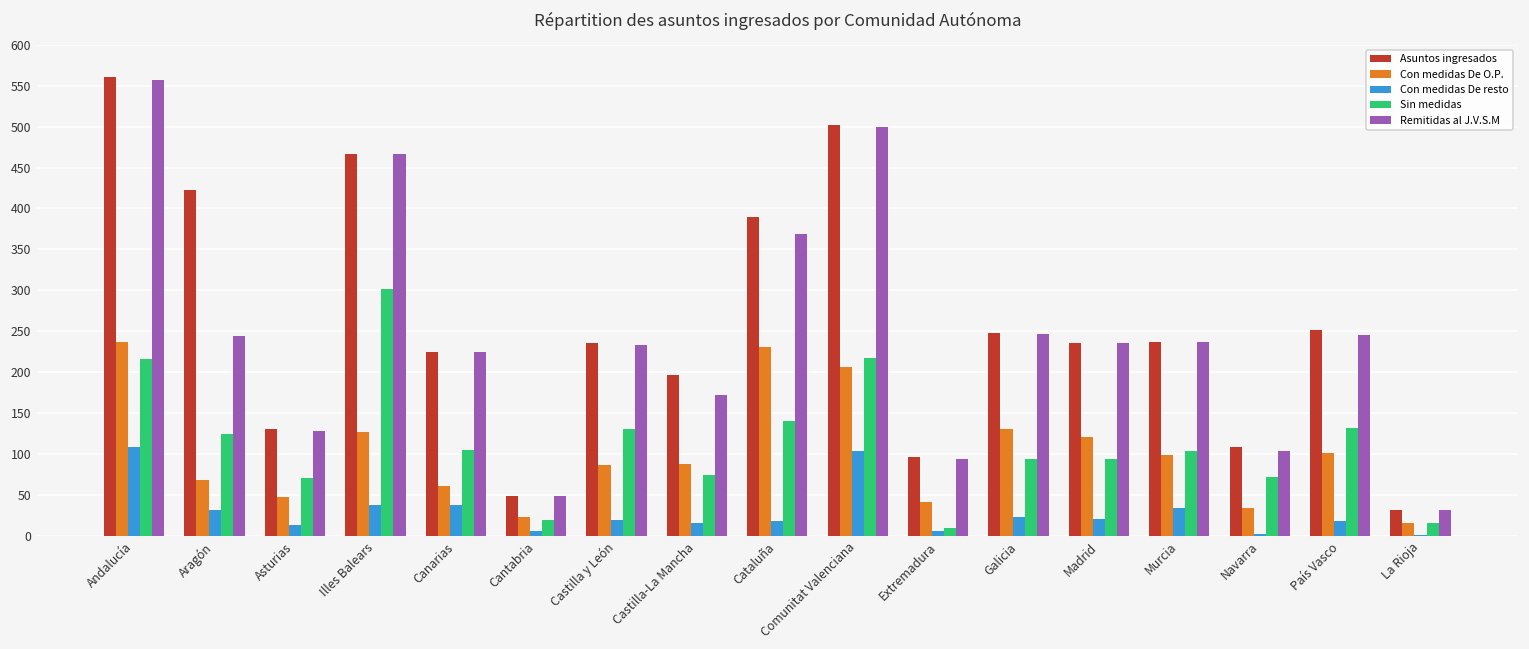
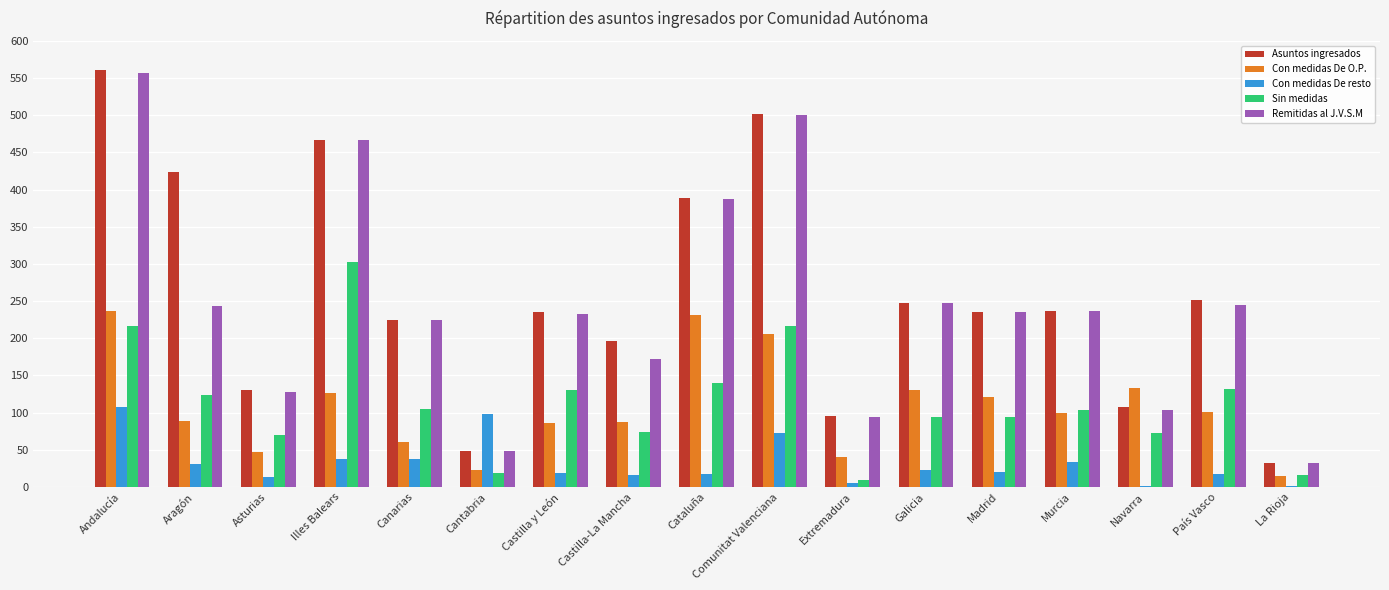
Con medidas De O.P., Aragón: 70 -> 90
Con medidas De resto, Cantabria: 10 -> 100
Remitidas al J.V.S.M, Cataluña: 370 -> 390
Con medidas De resto, Comunitat Valenciana: 100 -> 70
Con medidas De O.P., Navarra: 30 -> 130
